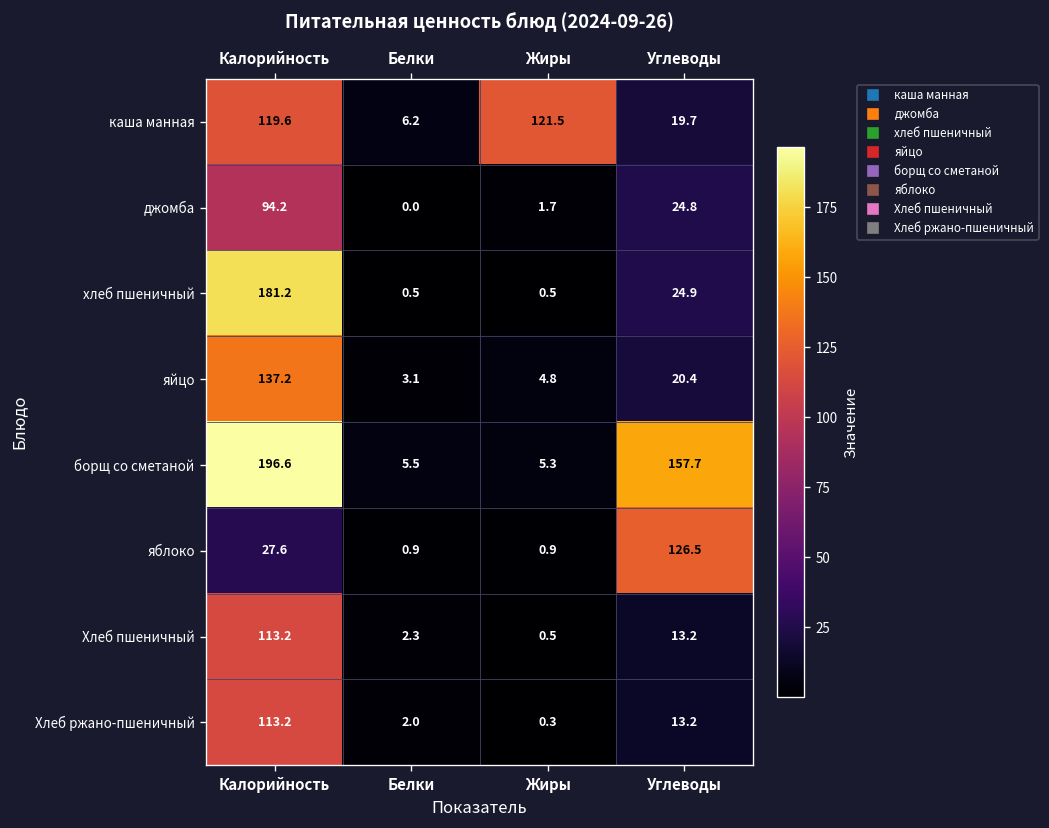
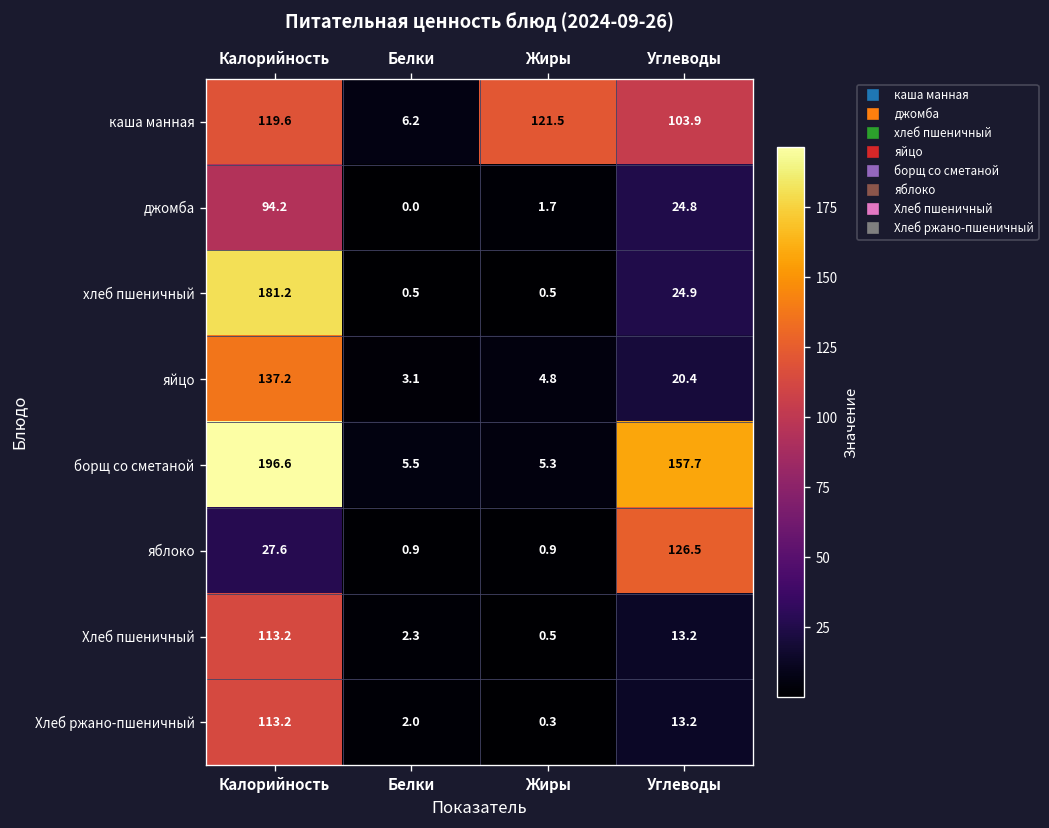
каша манная, Углеводы: 19.7 -> 103.9
